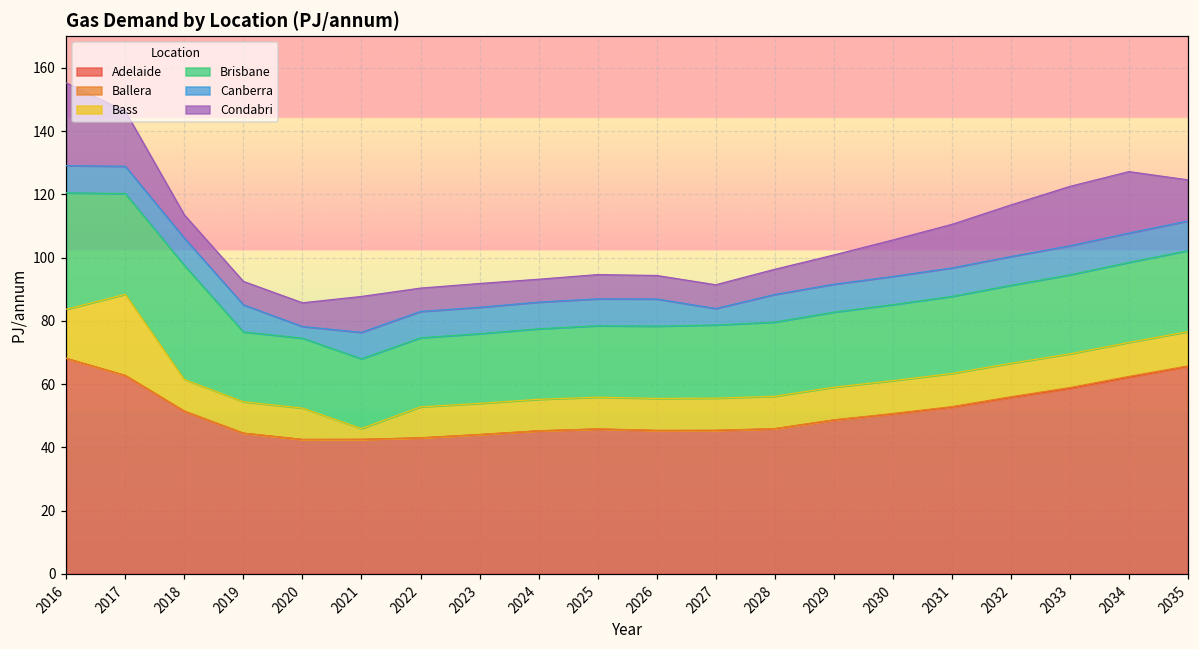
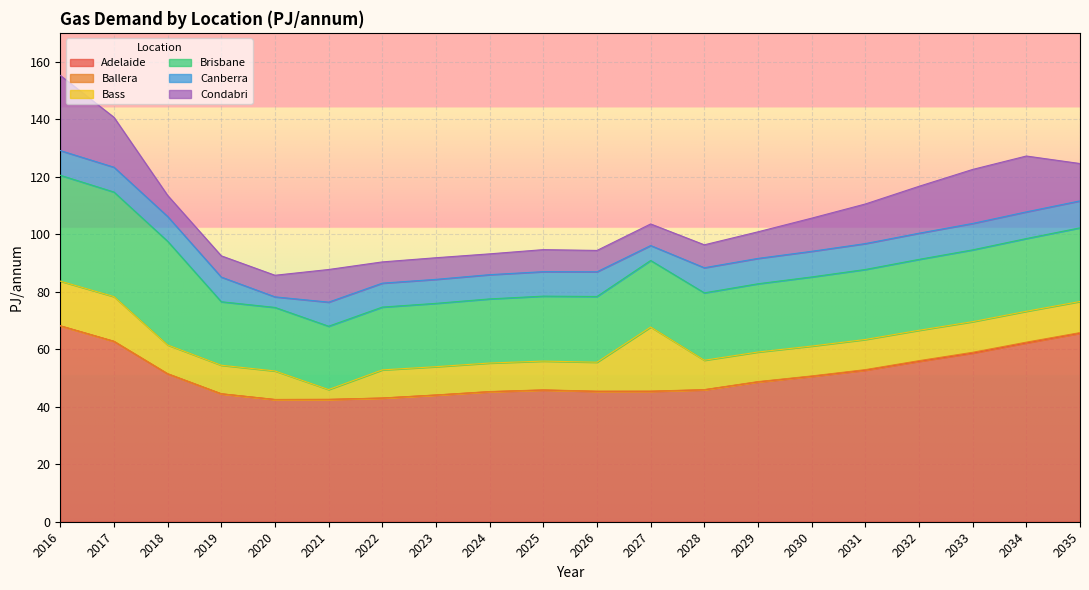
Bass, 2017: 26 -> 16
Brisbane, 2017: 32 -> 36
Bass, 2027: 10 -> 22
